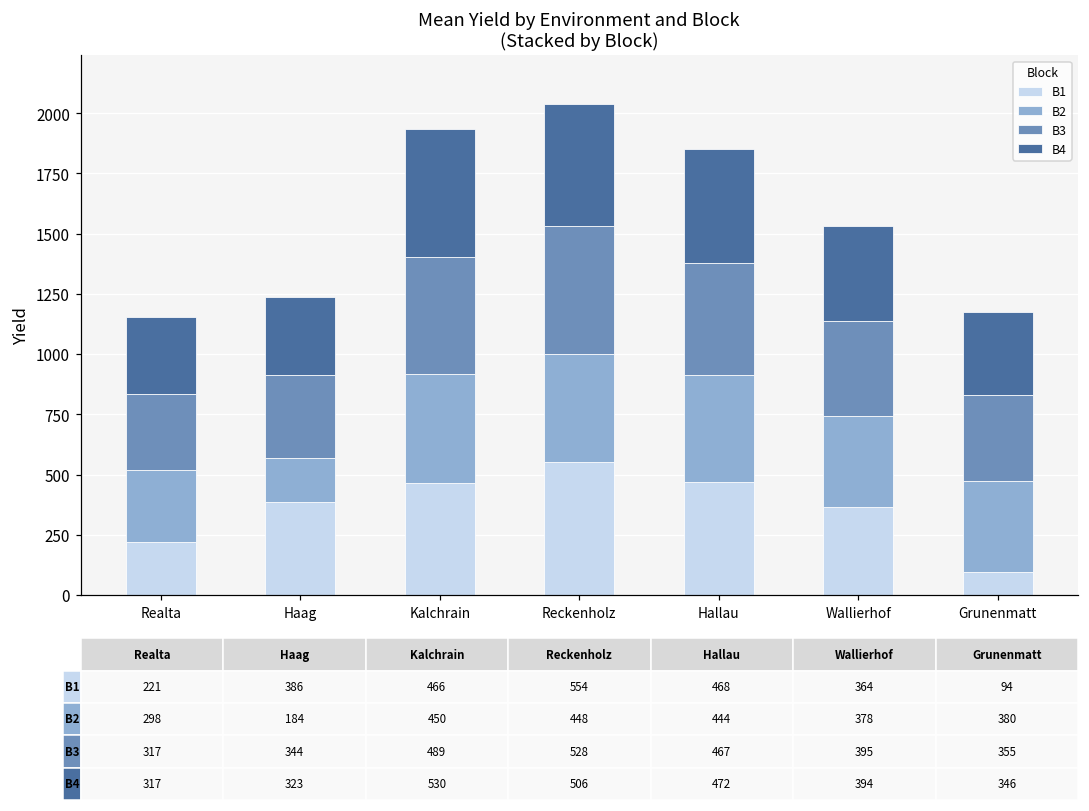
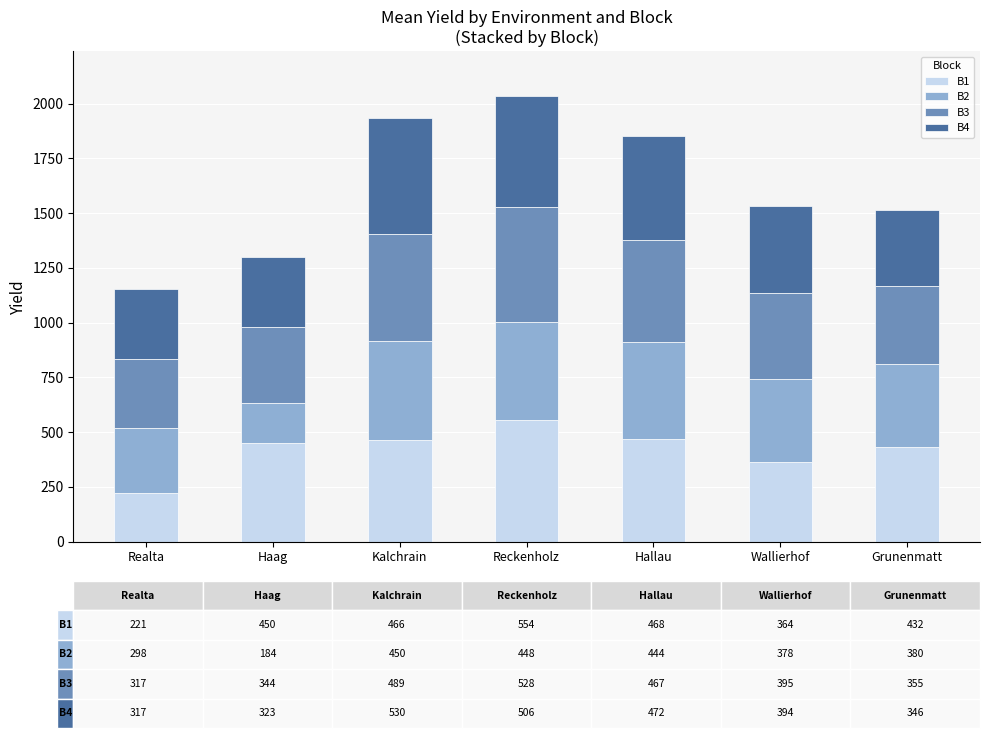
B1, Haag: 386 -> 450
B1, Grunenmatt: 94 -> 432
